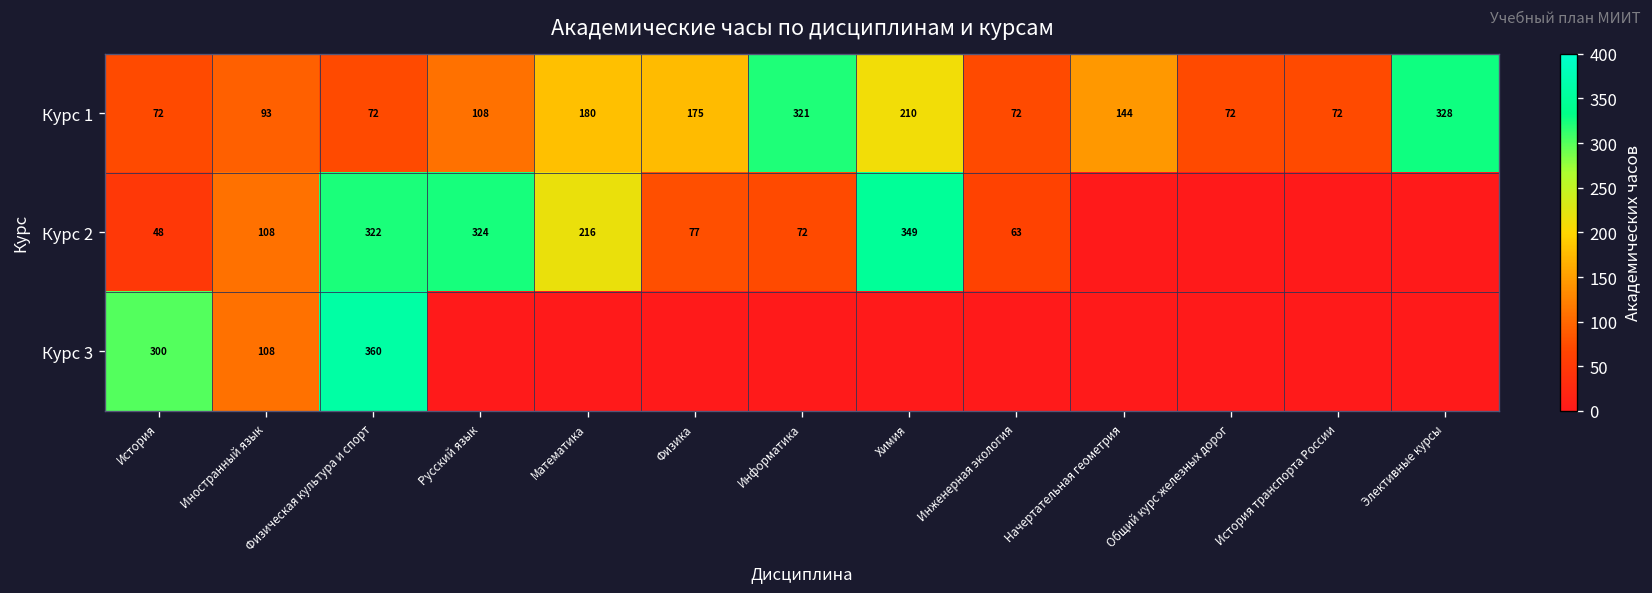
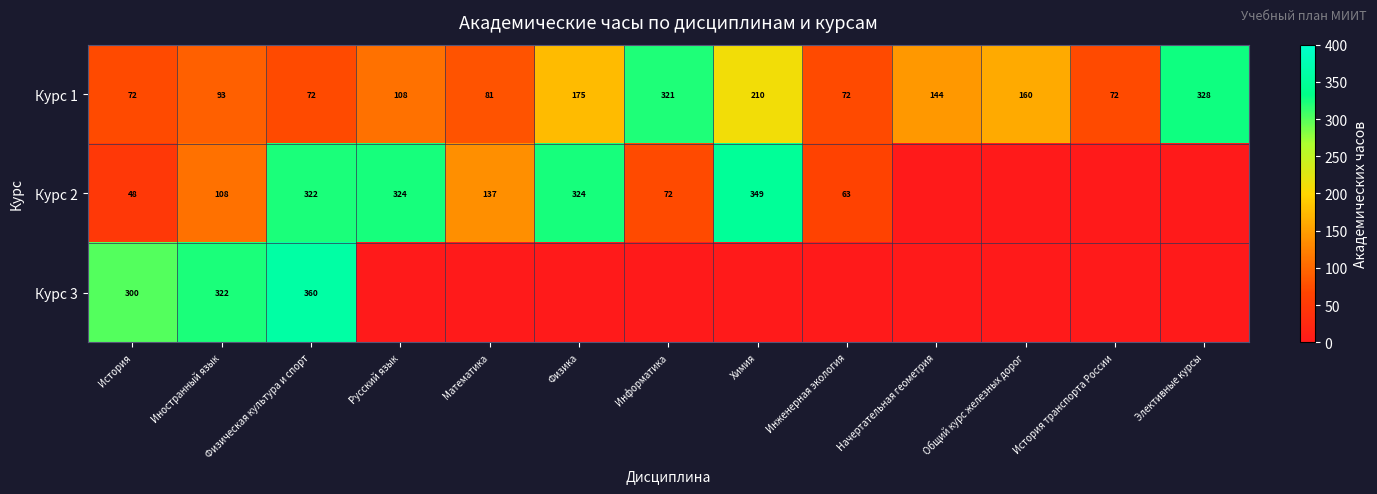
Курс 1, Математика: 180 -> 81
Курс 1, Общий курс железных дорог: 72 -> 160
Курс 2, Математика: 216 -> 137
Курс 2, Физика: 77 -> 324
Курс 3, Иностранный язык: 108 -> 322
